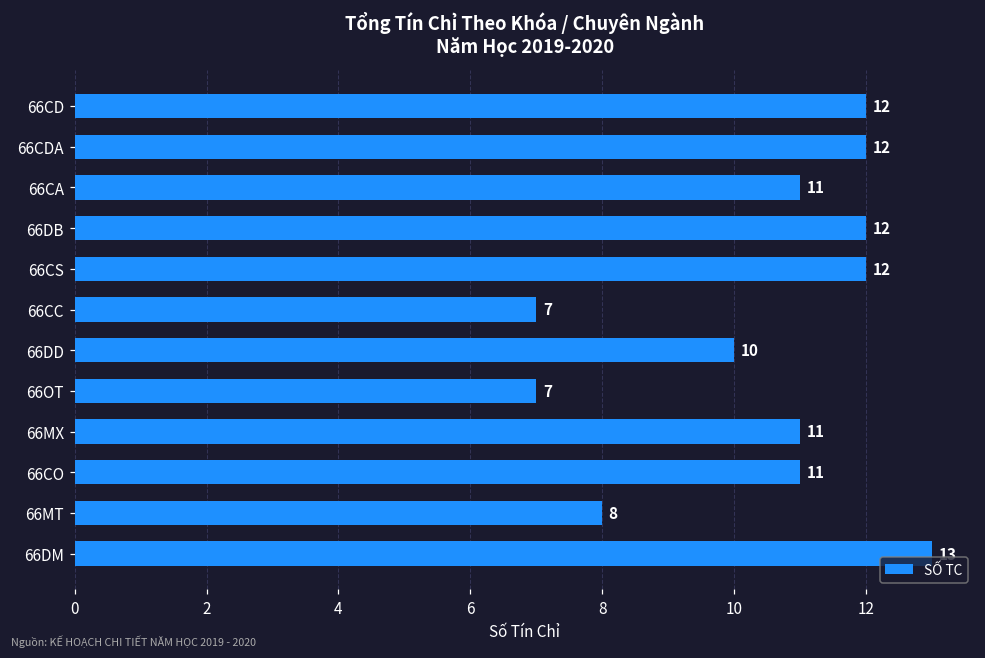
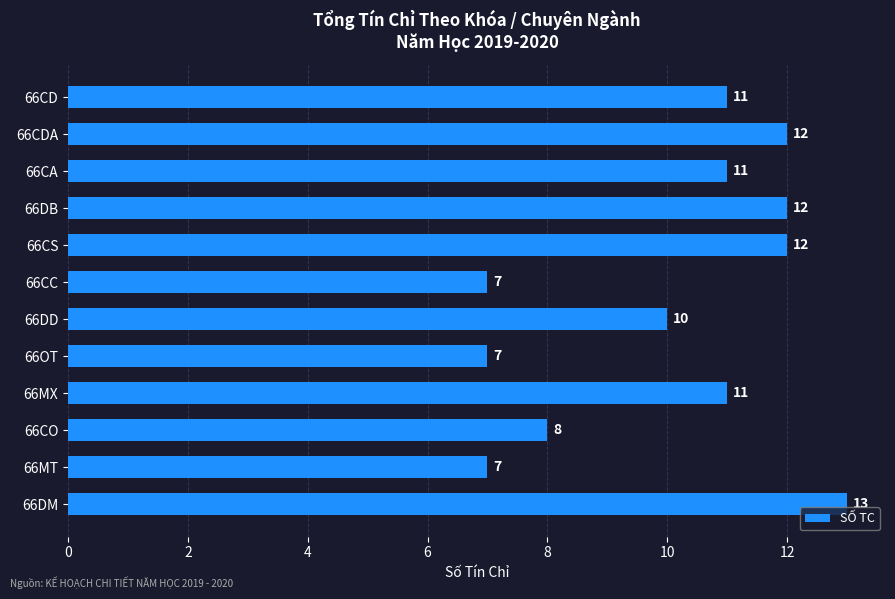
66CD: 12 -> 11
66CO: 11 -> 8
66MT: 8 -> 7
